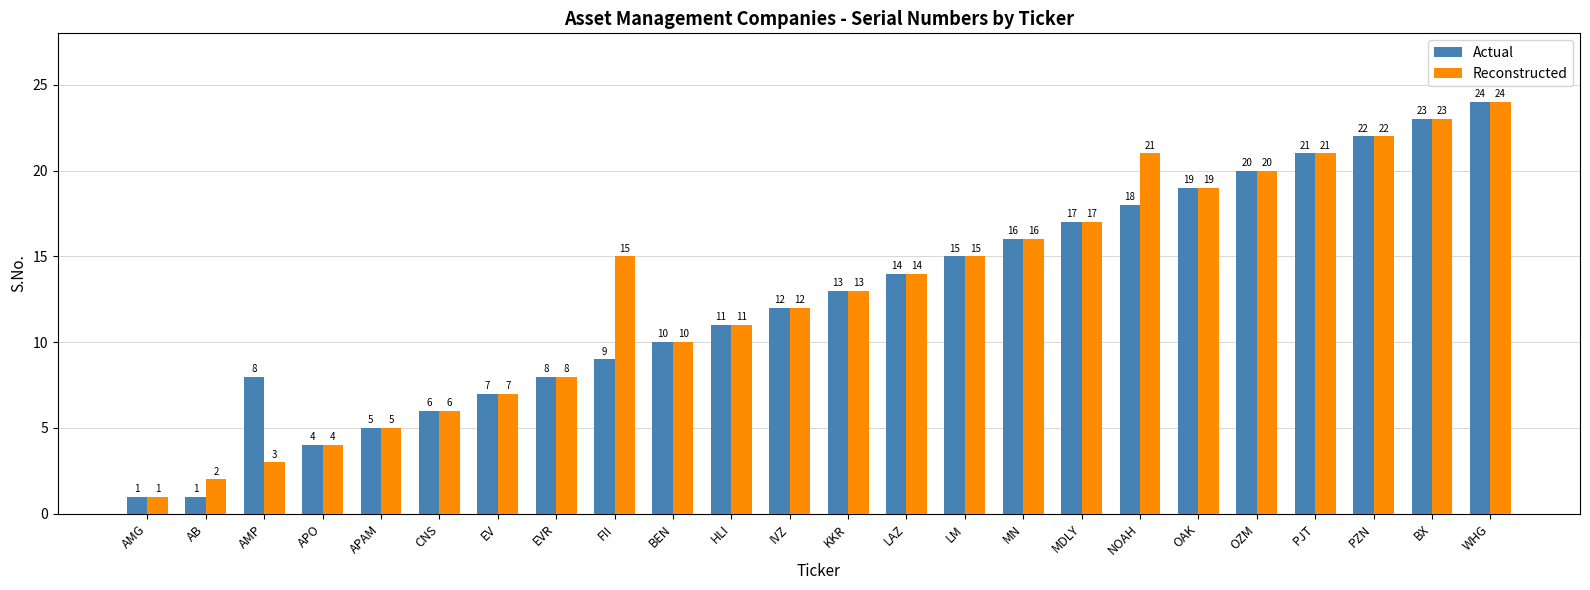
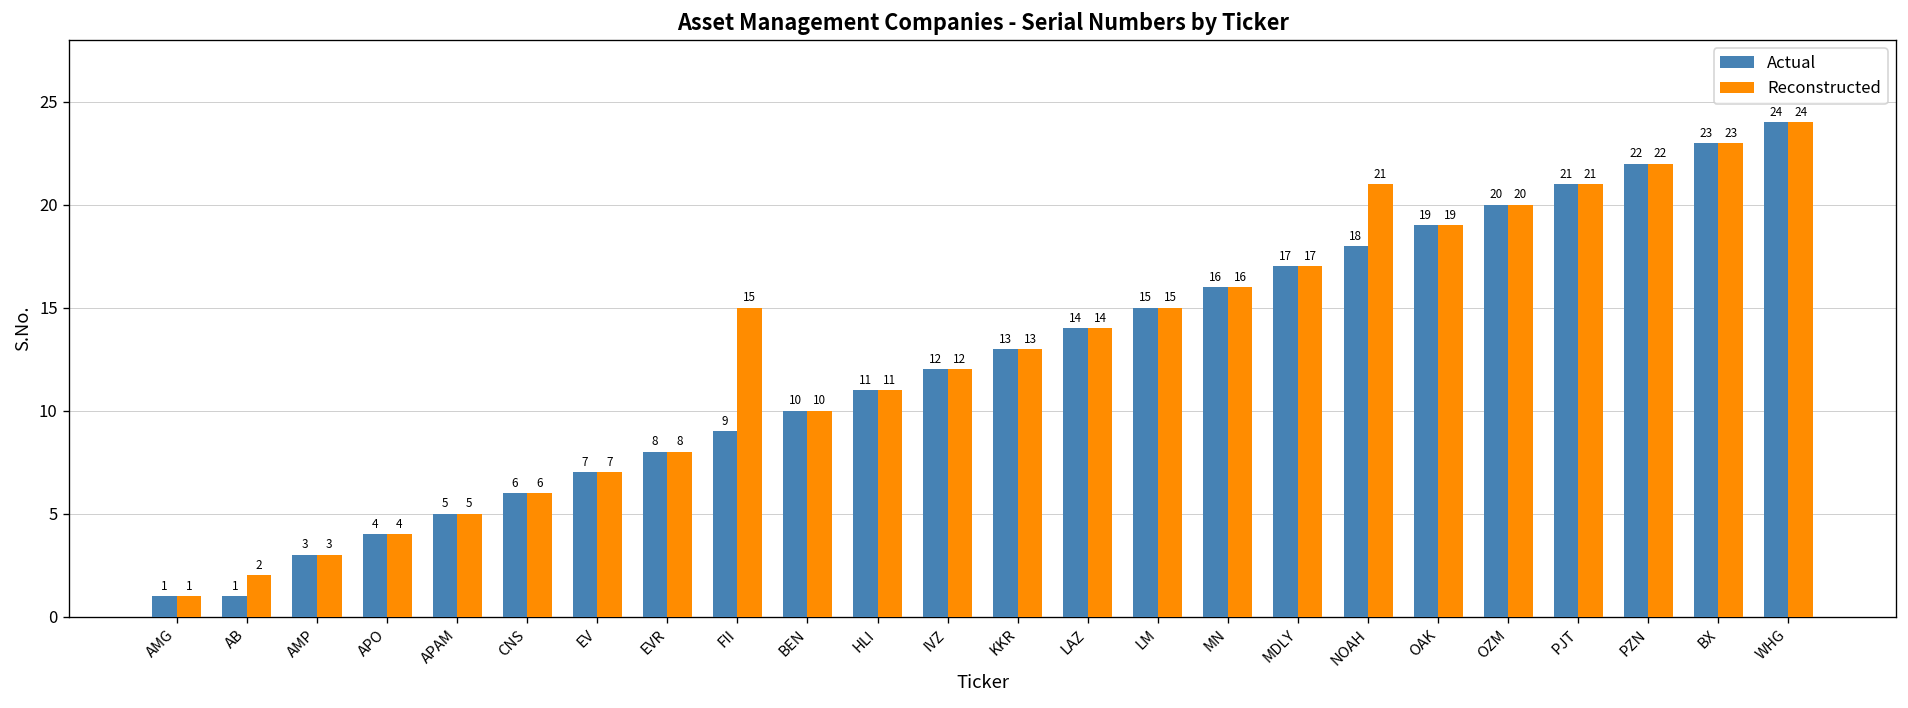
Actual, AMP: 8 -> 3
